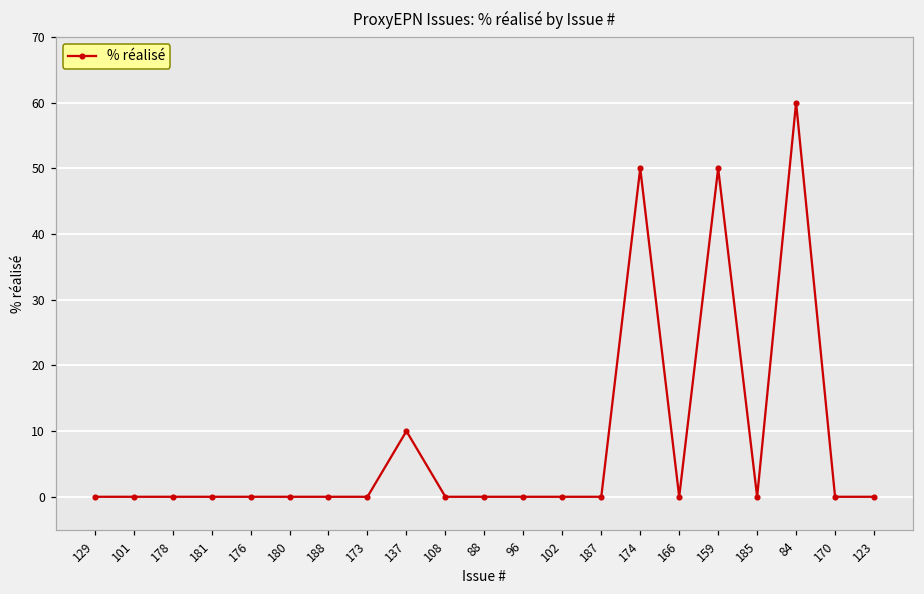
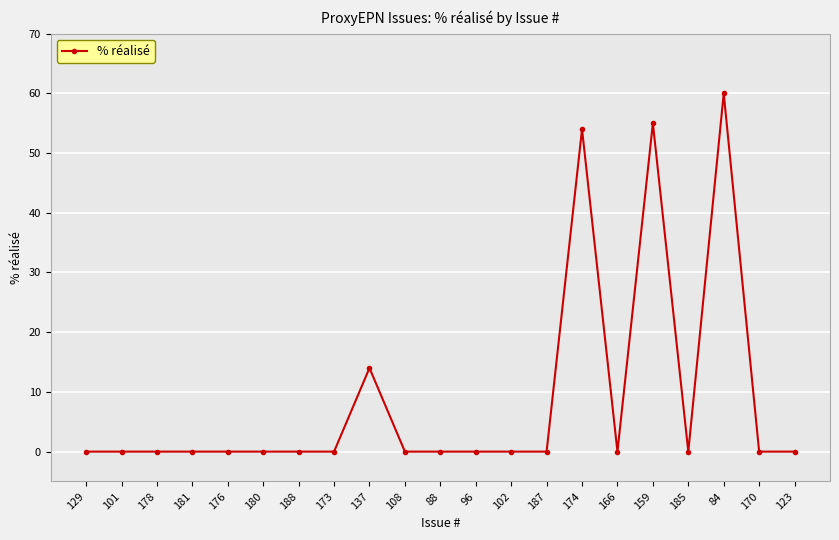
137: 10 -> 14
174: 50 -> 54
159: 50 -> 55
